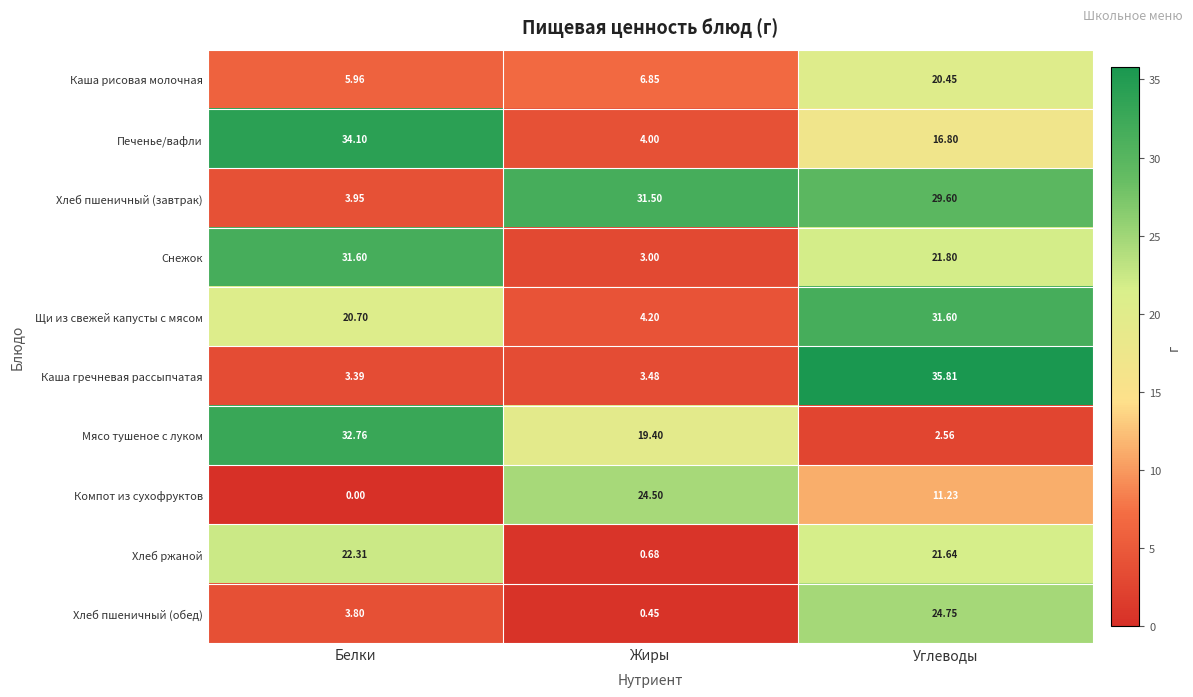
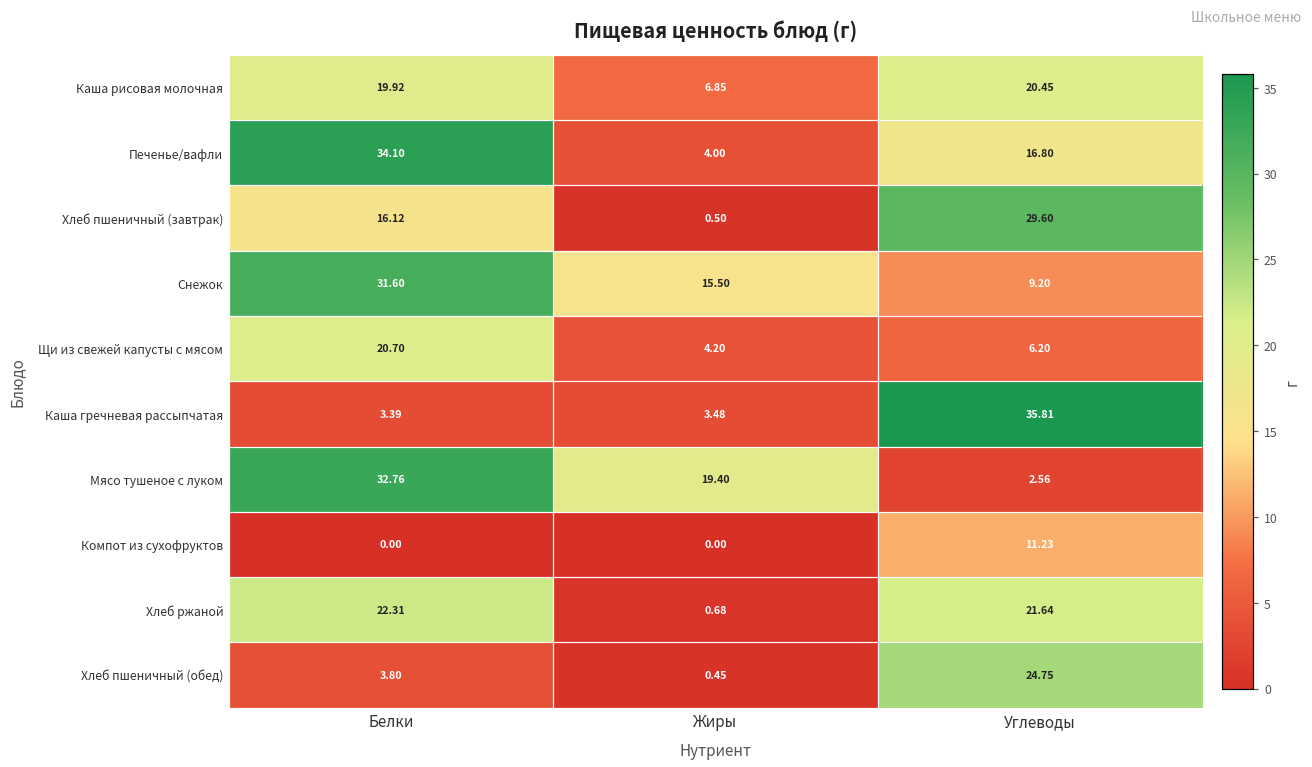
Каша рисовая молочная, Белки: 5.96 -> 19.92
Хлеб пшеничный (завтрак), Белки: 3.95 -> 16.12
Хлеб пшеничный (завтрак), Жиры: 31.50 -> 0.50
Снежок, Жиры: 3.00 -> 15.50
Снежок, Углеводы: 21.80 -> 9.20
Щи из свежей капусты с мясом, Углеводы: 31.60 -> 6.20
Компот из сухофруктов, Жиры: 24.50 -> 0.00
